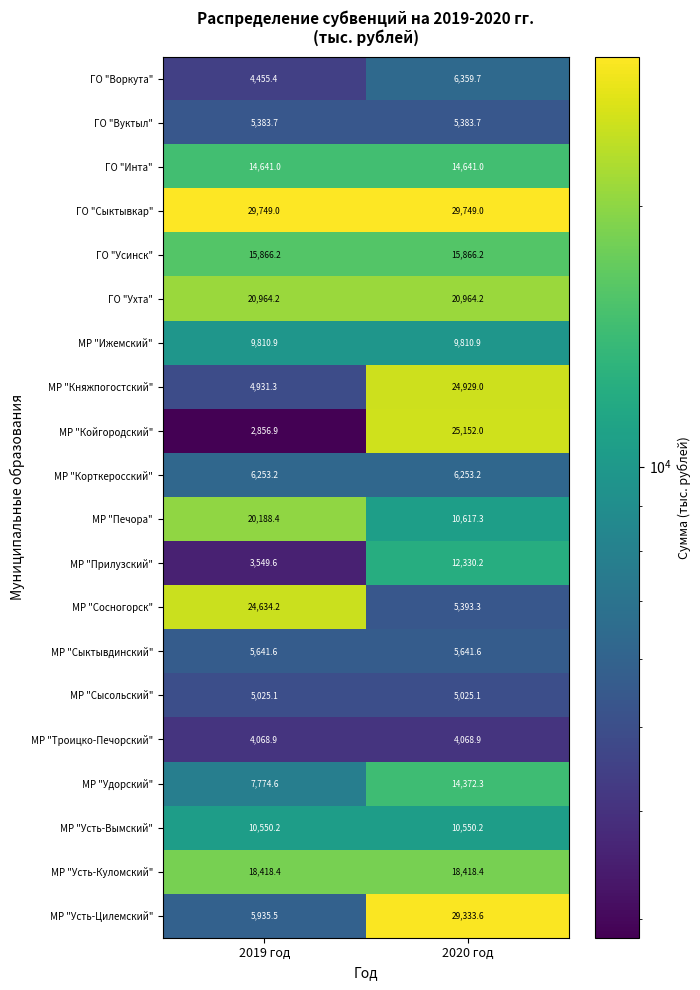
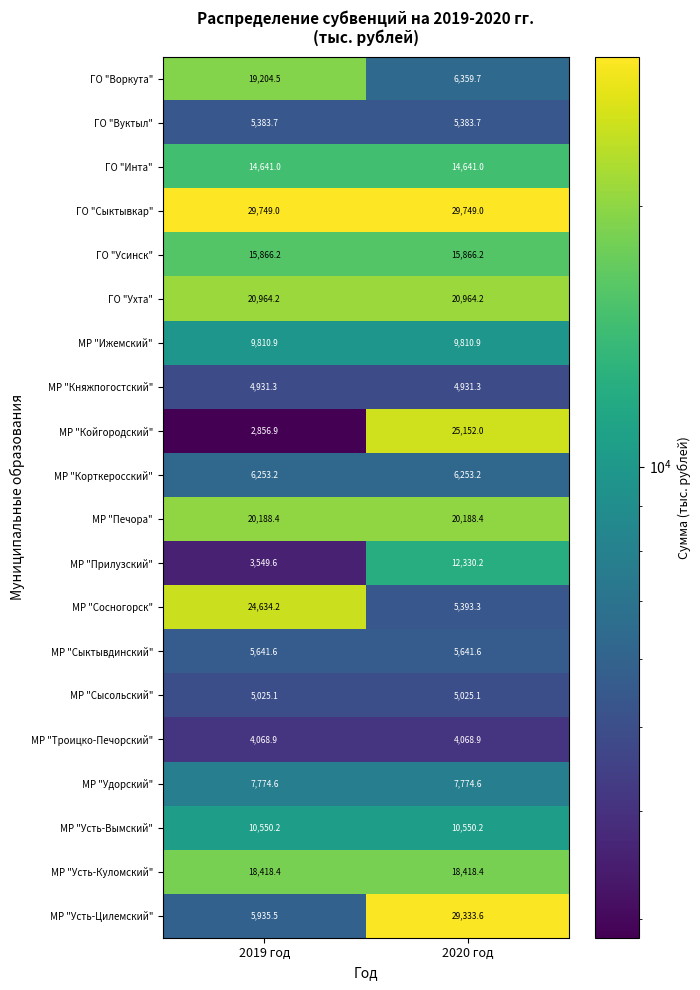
ГО "Воркута", 2019 год: 4,455.4 -> 19,204.5
МР "Княжпогостский", 2020 год: 24,929.0 -> 4,931.3
МР "Печора", 2020 год: 10,617.3 -> 20,188.4
МР "Удорский", 2020 год: 14,372.3 -> 7,774.6
